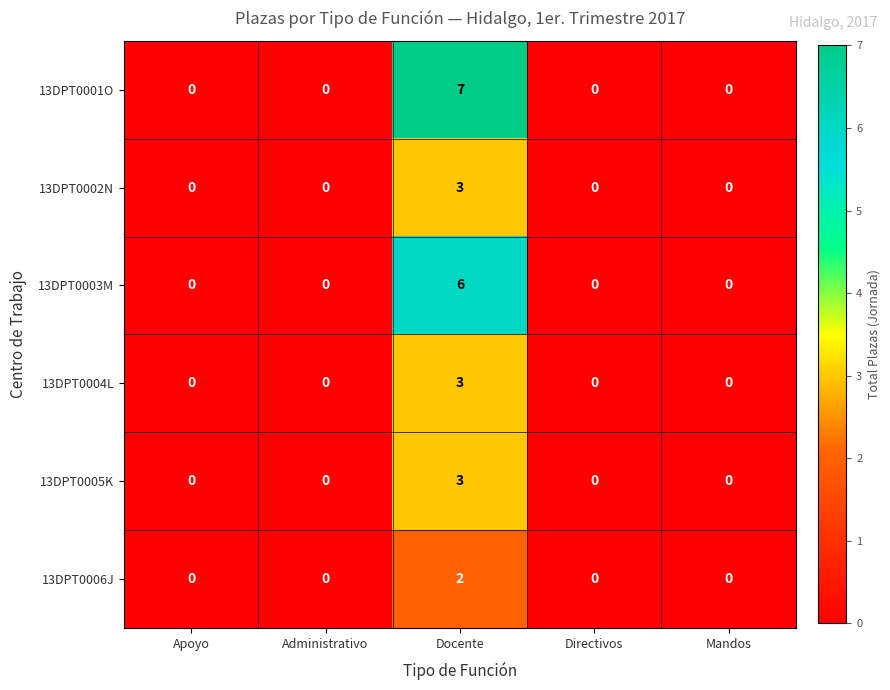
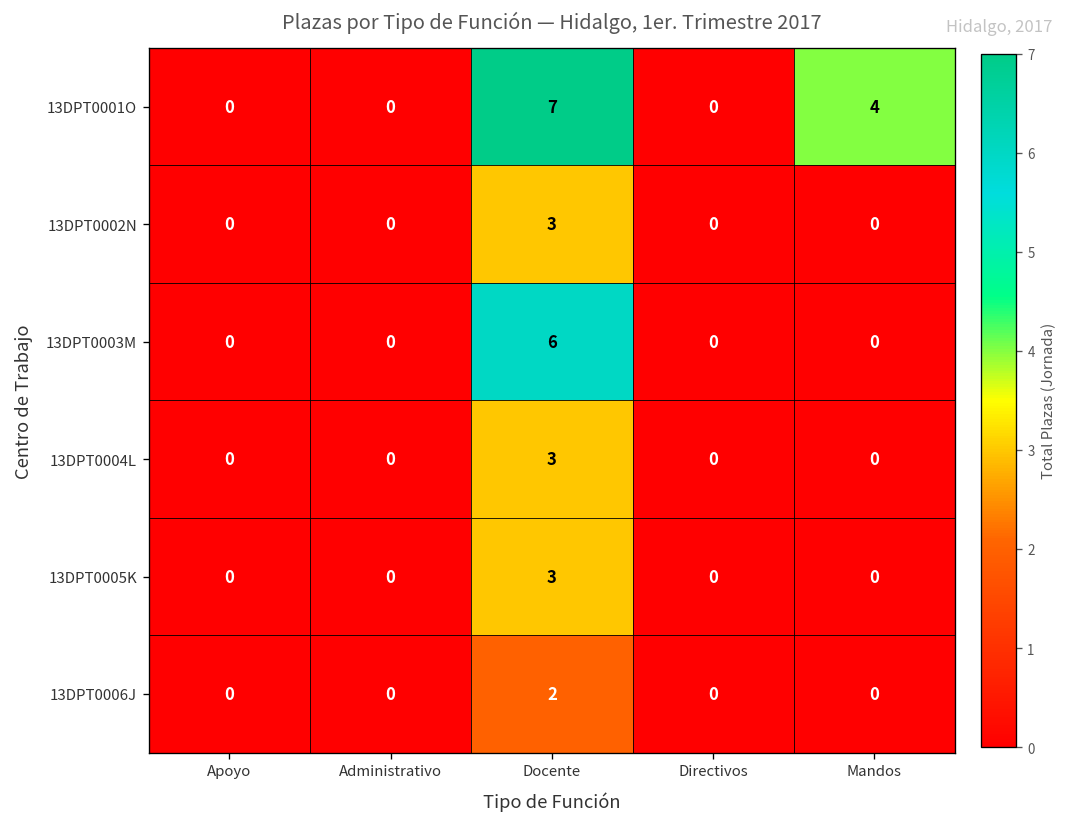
13DPT0001O, Mandos: 0 -> 4
